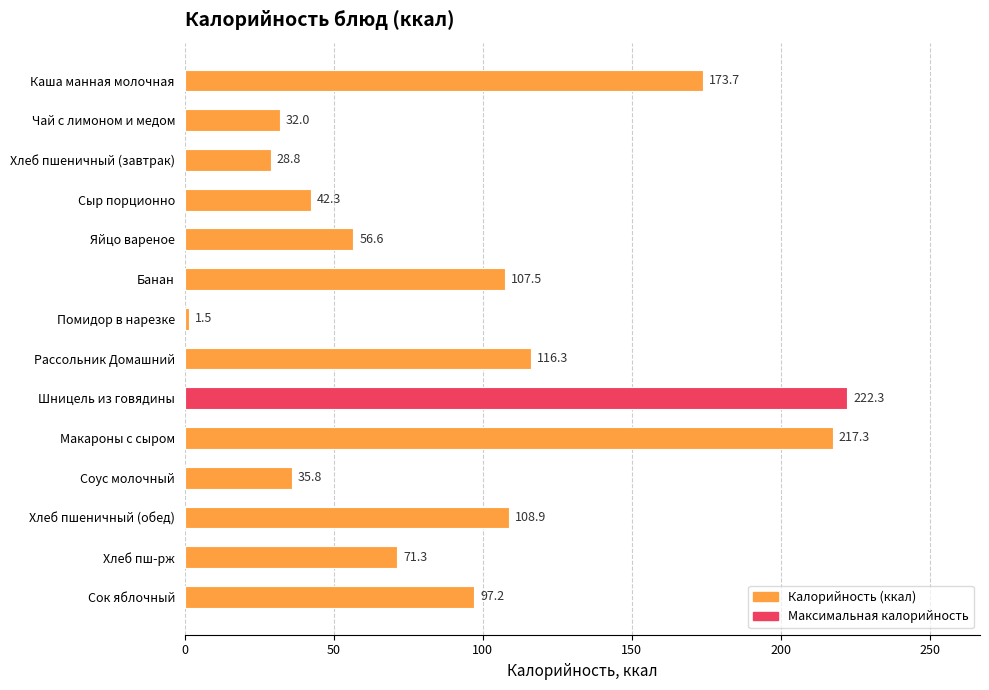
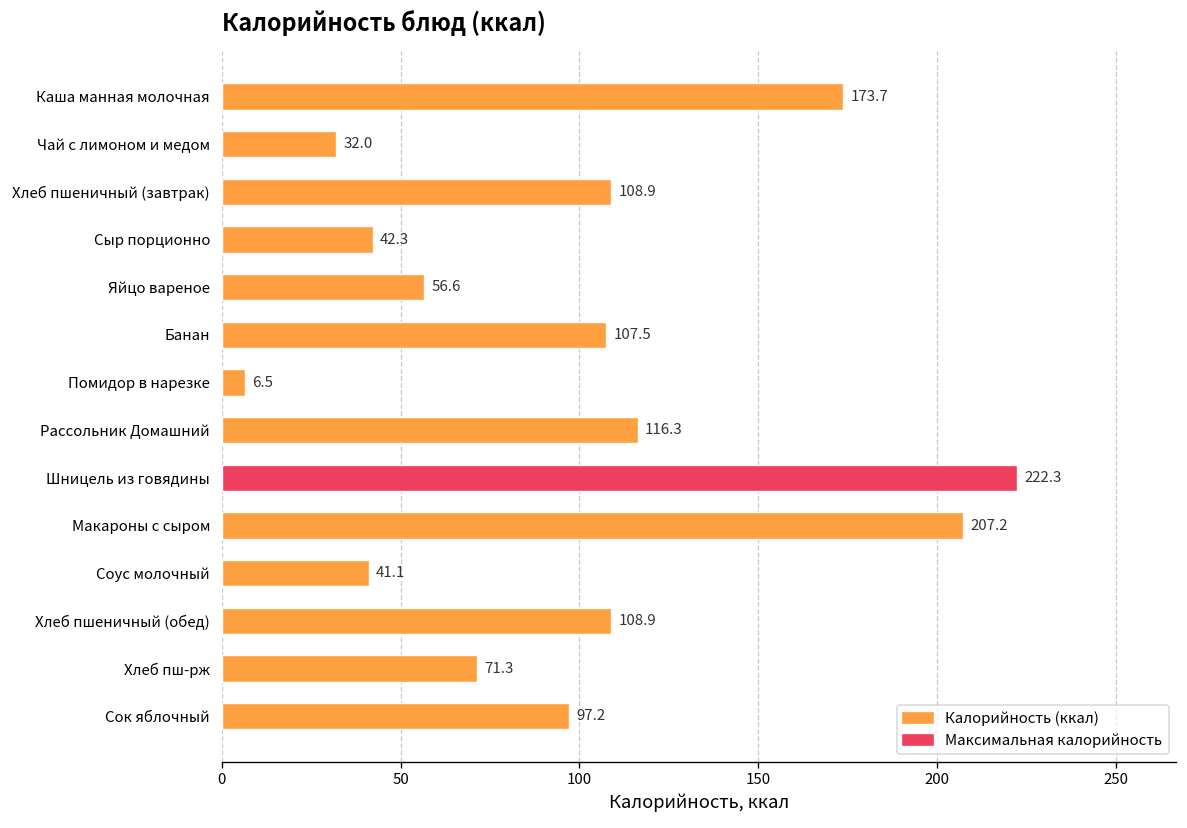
Калорийность (ккал), Хлеб пшеничный (завтрак): 28.8 -> 108.9
Калорийность (ккал), Помидор в нарезке: 1.5 -> 6.5
Калорийность (ккал), Макароны с сыром: 217.3 -> 207.2
Калорийность (ккал), Соус молочный: 35.8 -> 41.1
